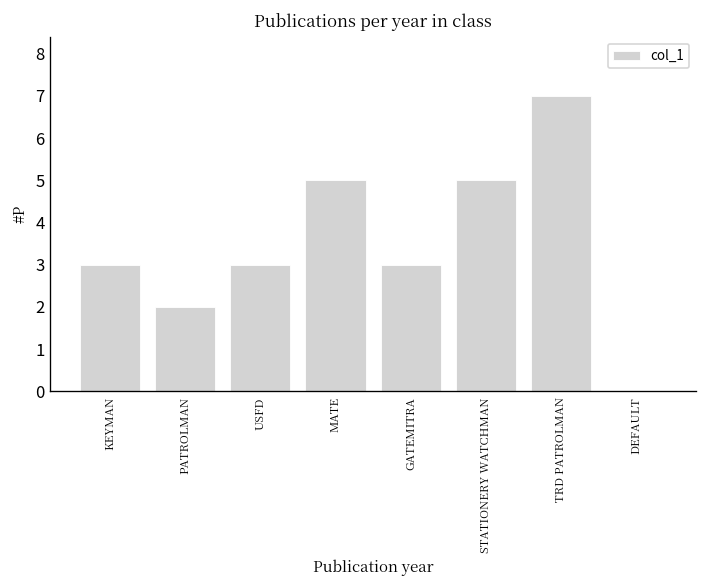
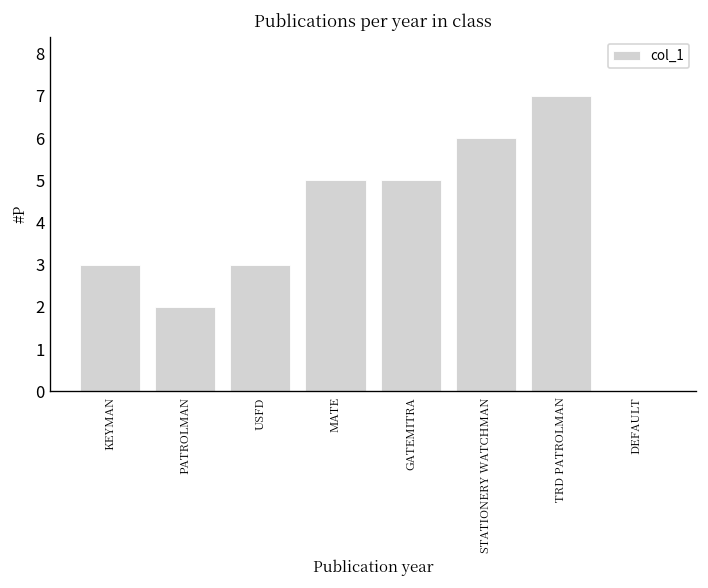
GATEMITRA: 3 -> 5
STATIONERY WATCHMAN: 5 -> 6
